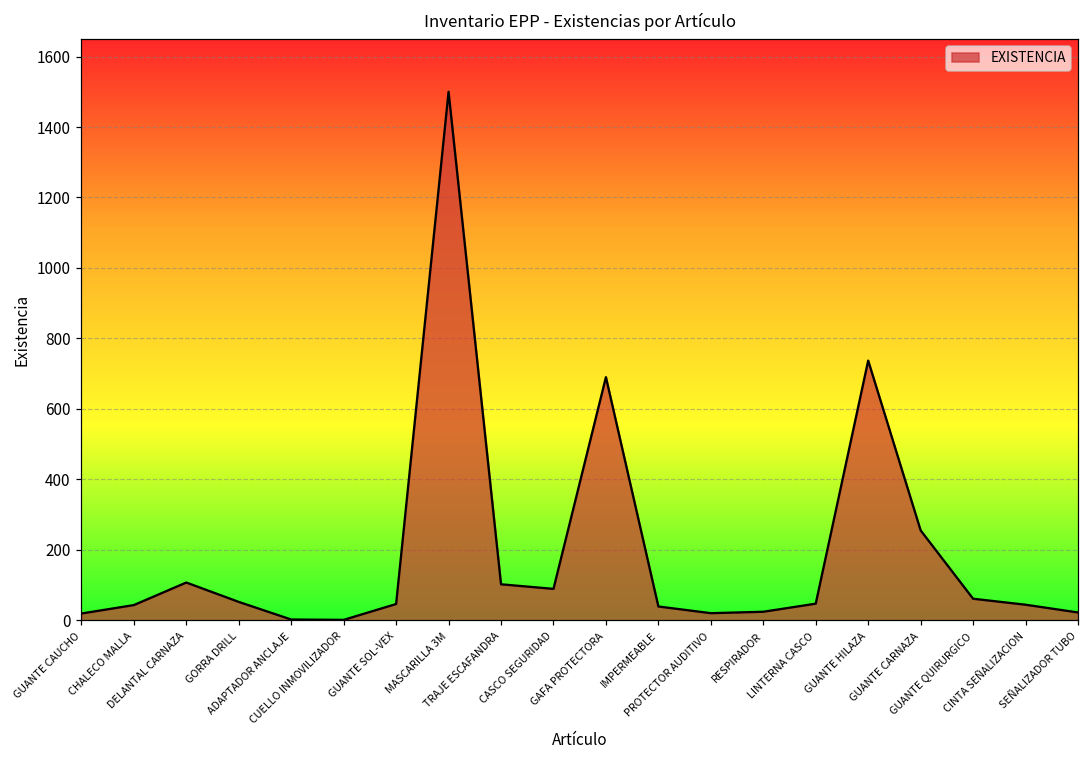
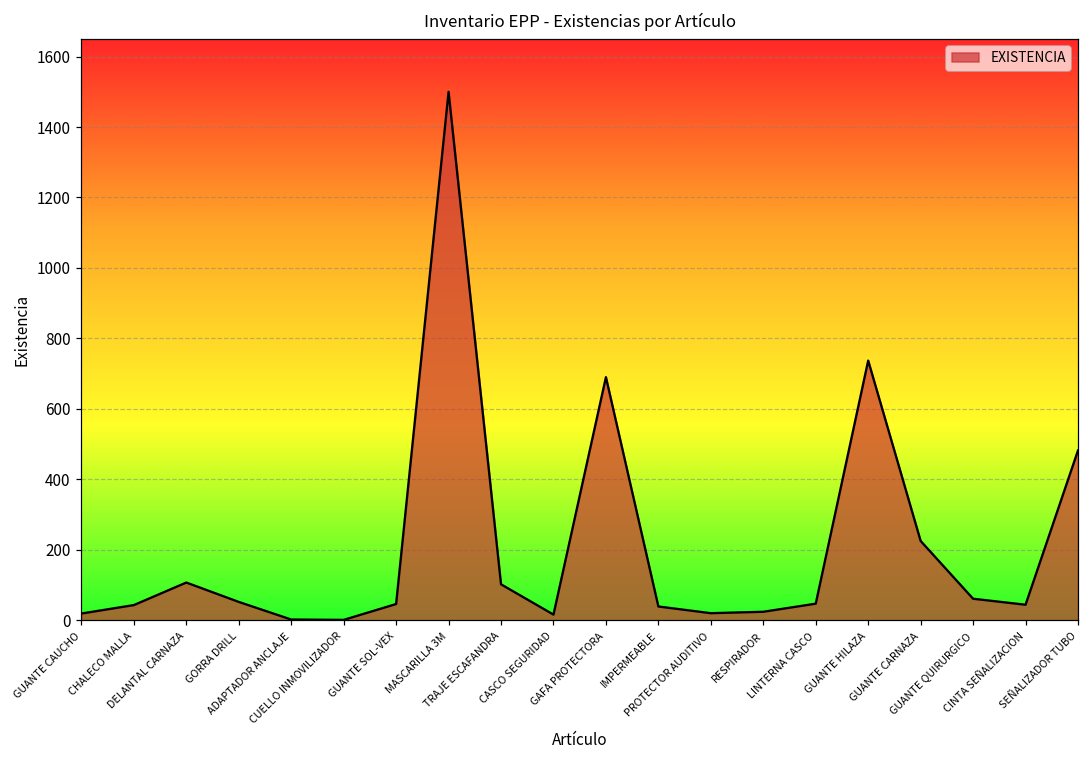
CASCO SEGURIDAD: 90 -> 20
GUANTE CARNAZA: 260 -> 230
SEÑALIZADOR TUBO: 20 -> 480
